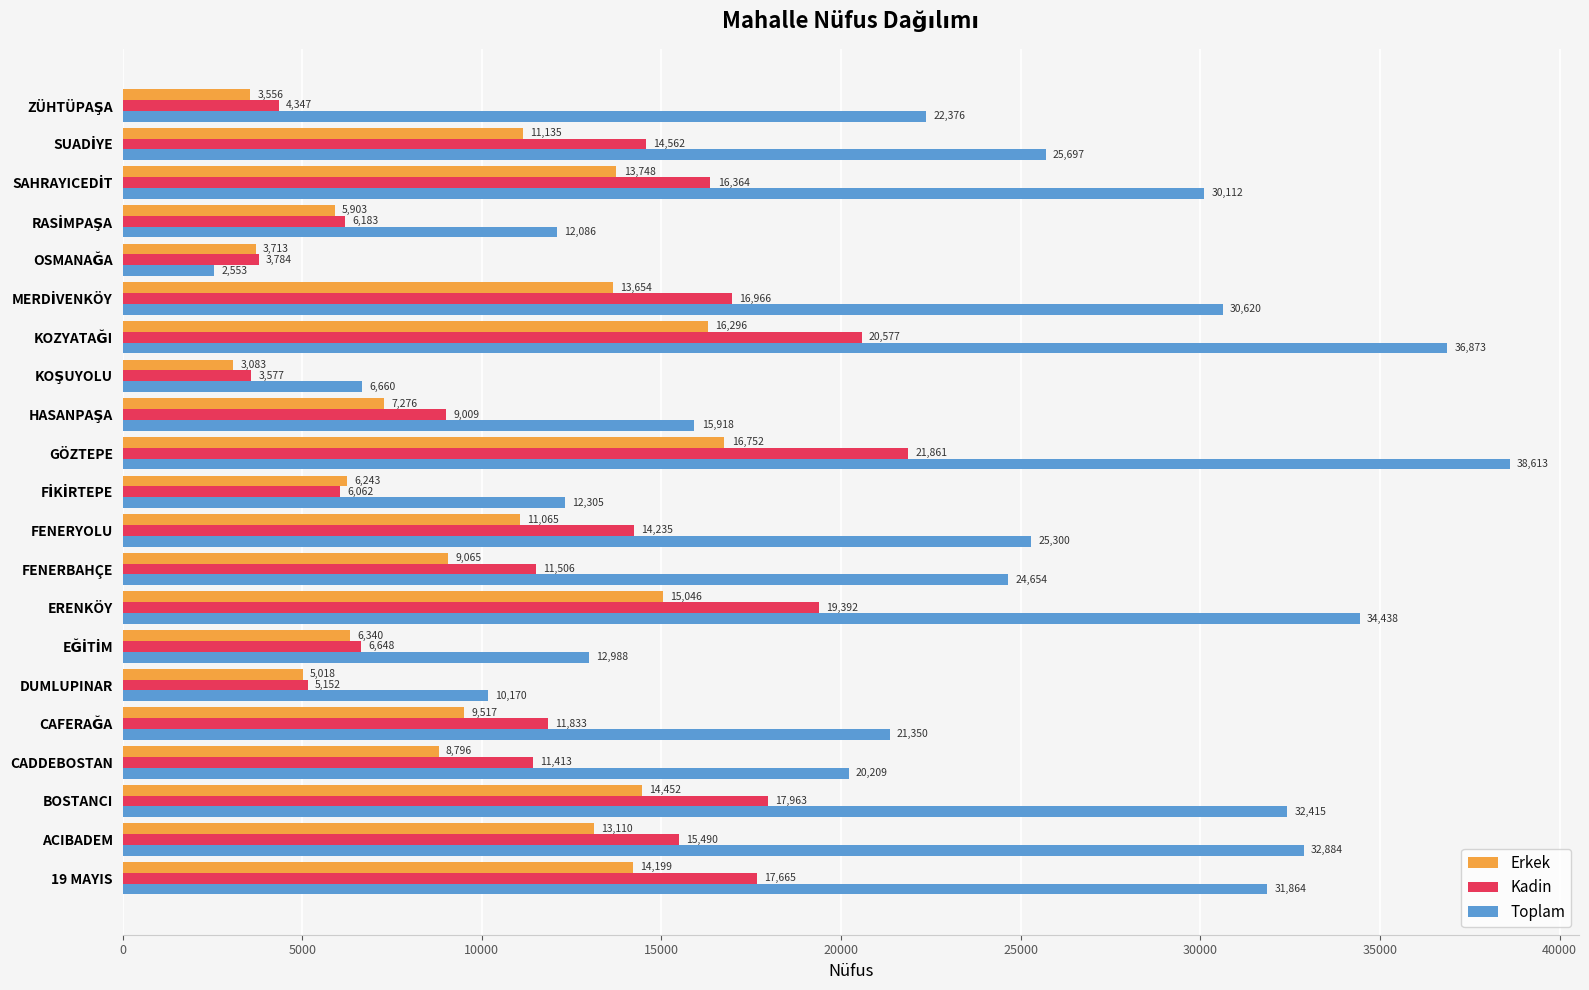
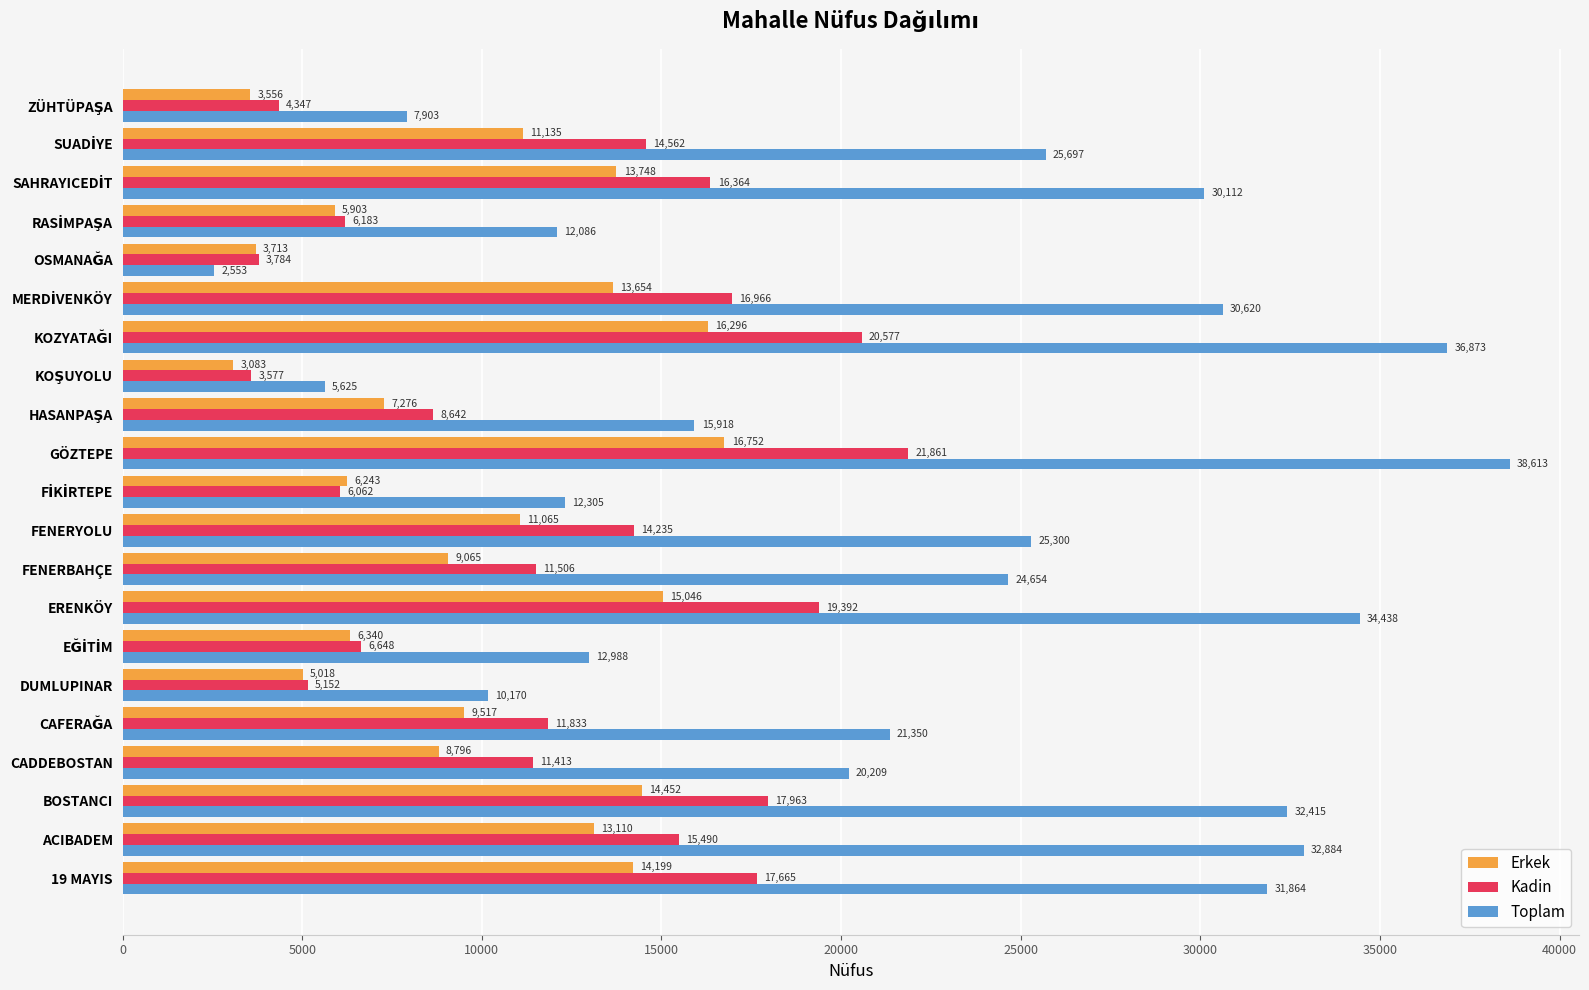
Toplam, ZÜHTÜPAŞA: 22,376 -> 7,903
Toplam, KOŞUYOLU: 6,660 -> 5,625
Kadin, HASANPAŞA: 9,009 -> 8,642
